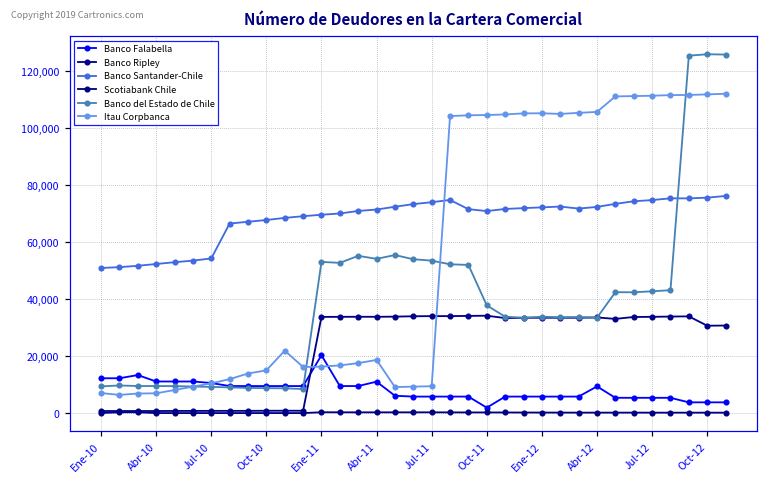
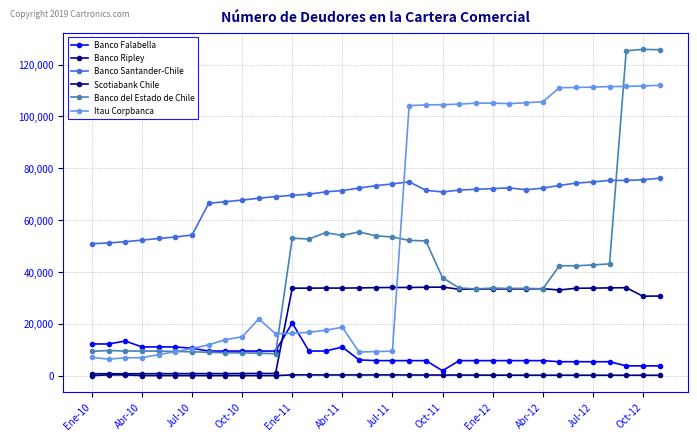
Banco Falabella, Abr-12: 9,000 -> 6,000
